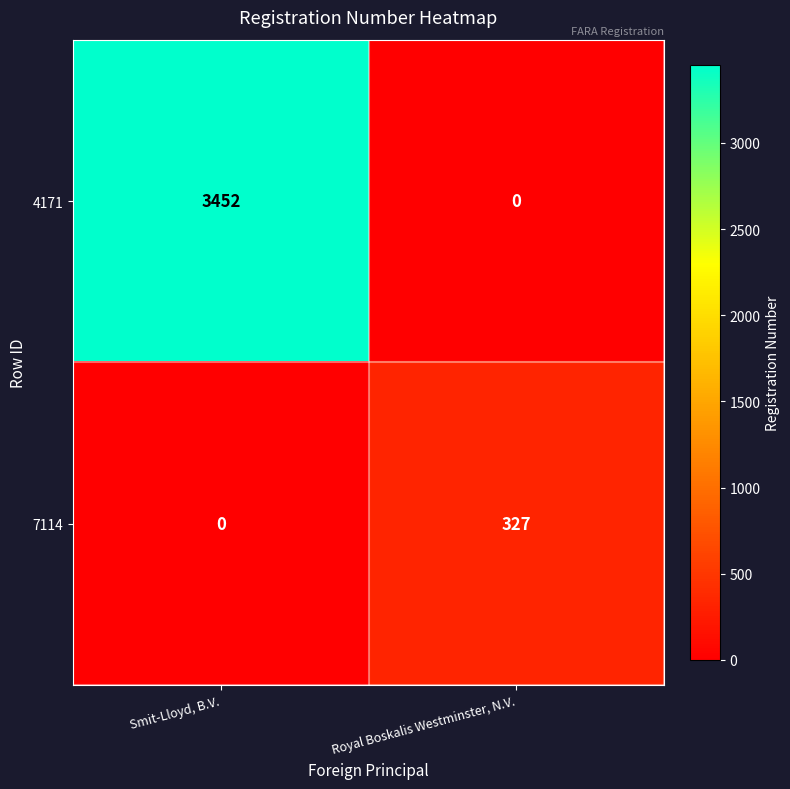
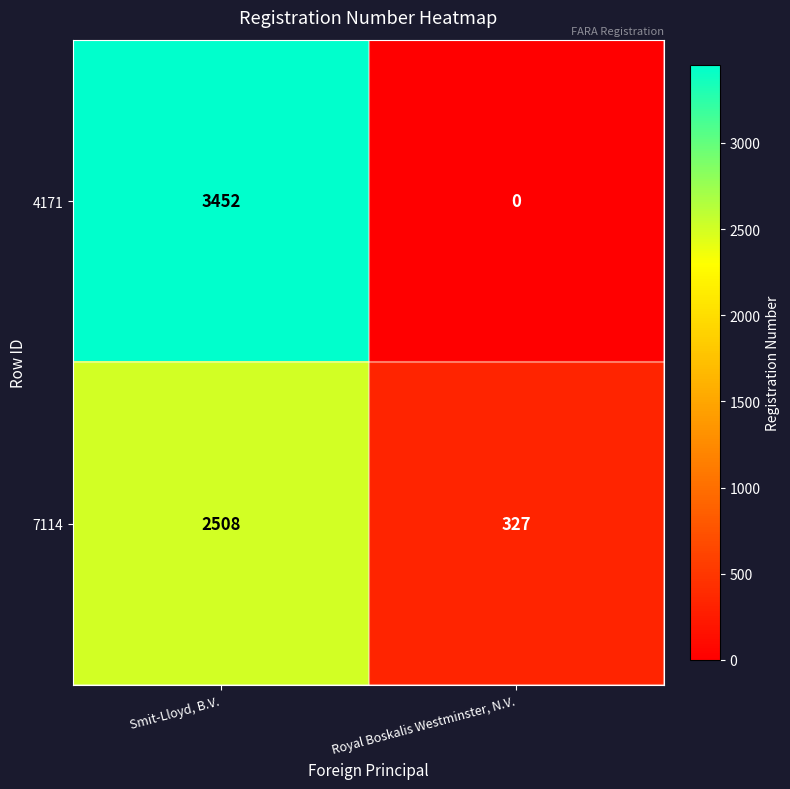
7114, Smit-Lloyd, B.V.: 0 -> 2508
